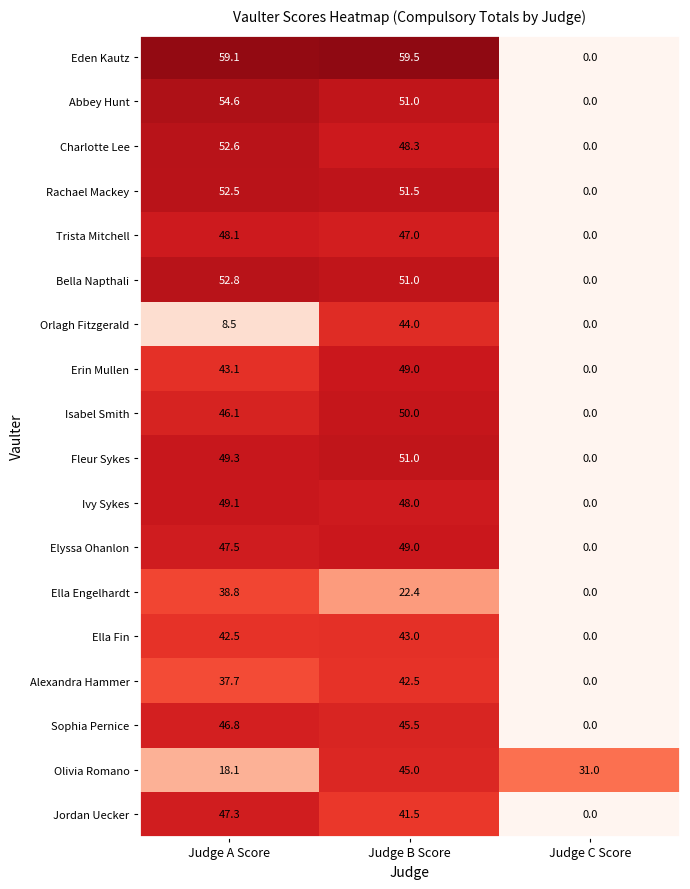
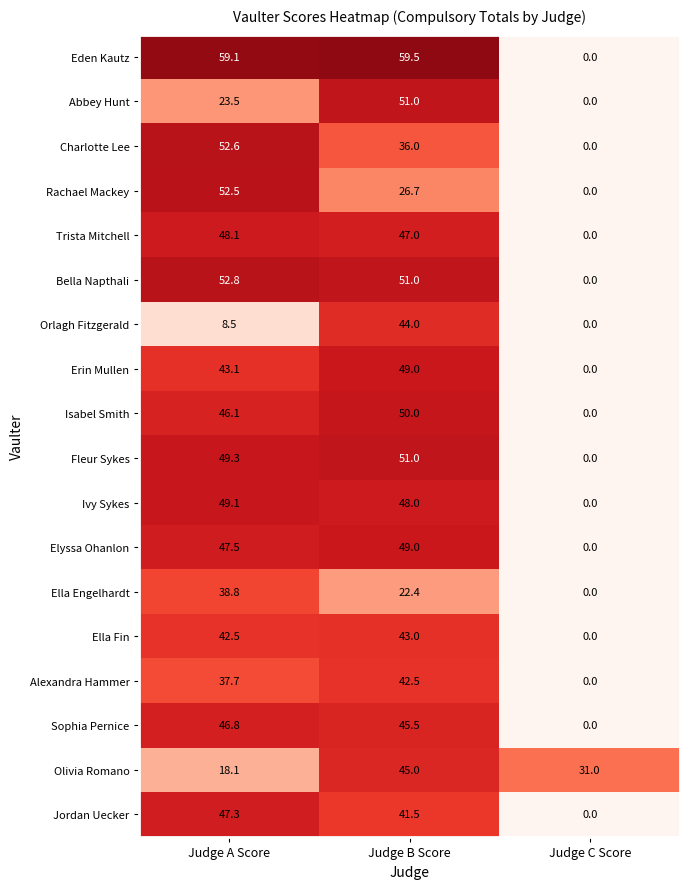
Abbey Hunt, Judge A Score: 54.6 -> 23.5
Charlotte Lee, Judge B Score: 48.3 -> 36.0
Rachael Mackey, Judge B Score: 51.5 -> 26.7
